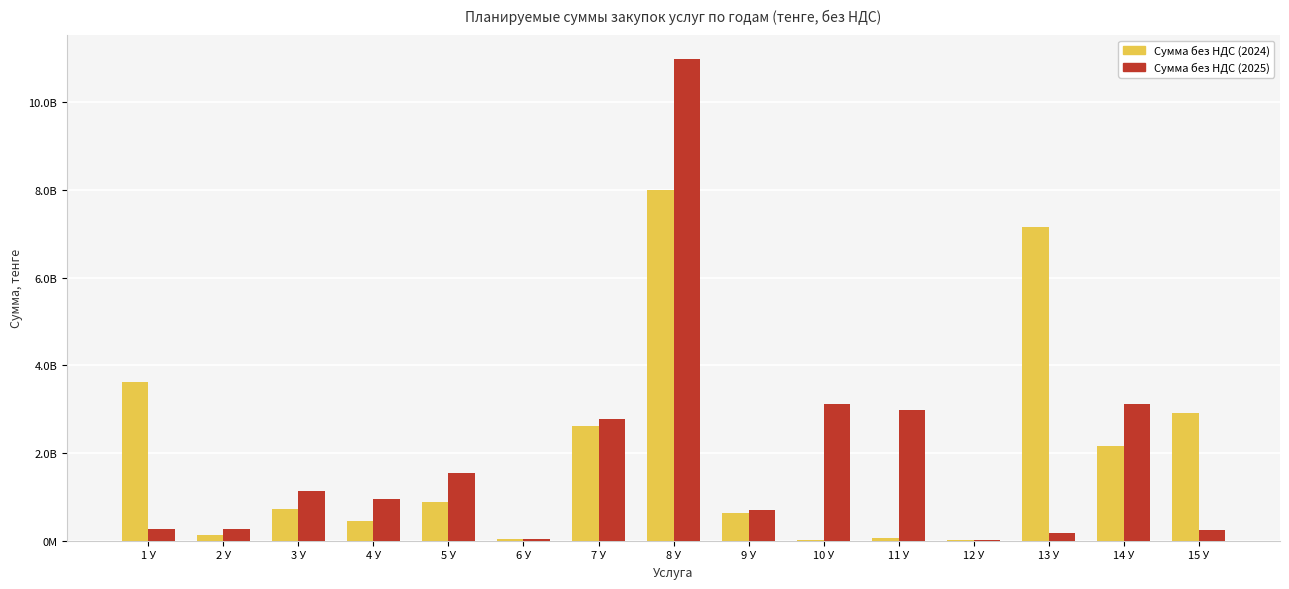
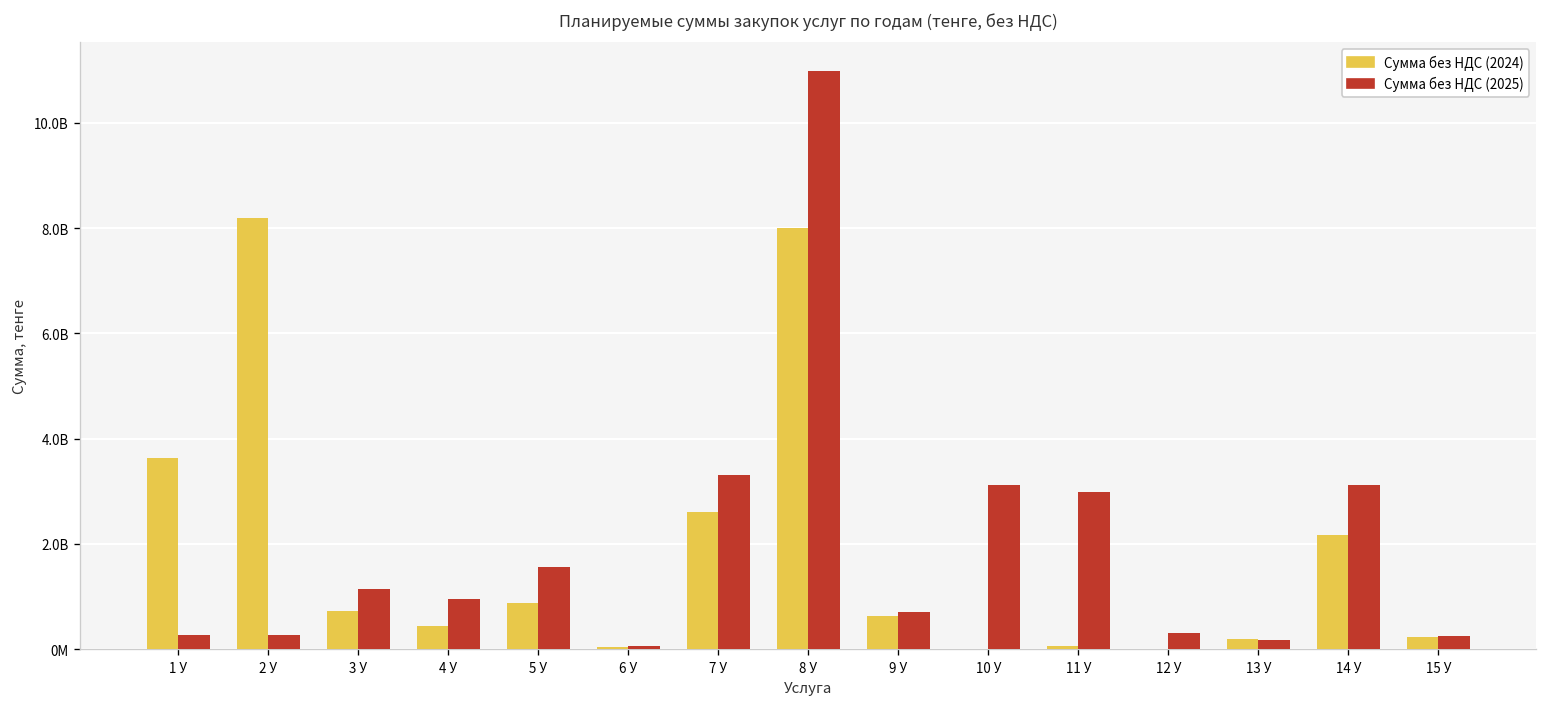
Сумма без НДС (2024), 2 У: 100000000 -> 8200000000
Сумма без НДС (2025), 7 У: 2800000000 -> 3300000000
Сумма без НДС (2025), 12 У: 0 -> 300000000
Сумма без НДС (2024), 13 У: 7200000000 -> 200000000
Сумма без НДС (2024), 15 У: 2900000000 -> 200000000
